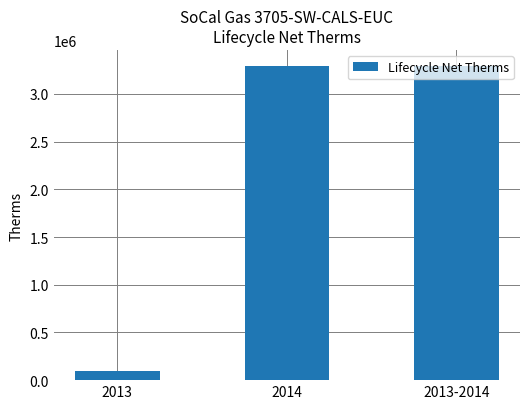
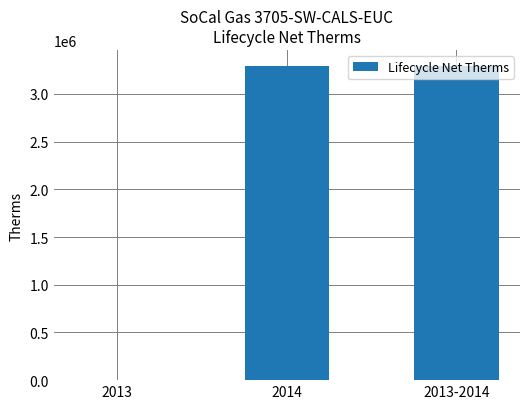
2013: 100000 -> 0
